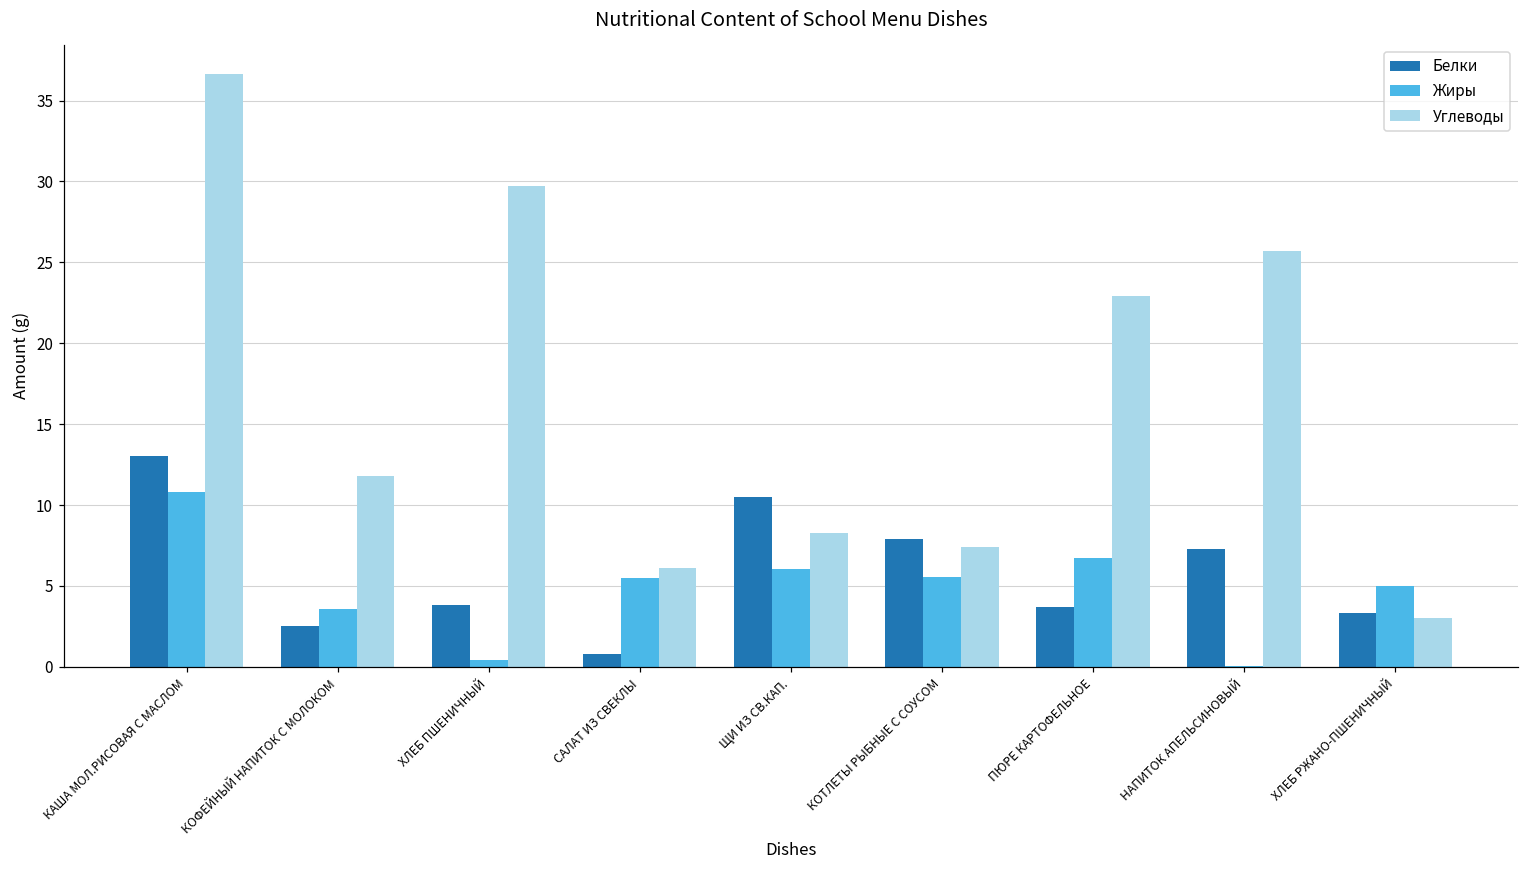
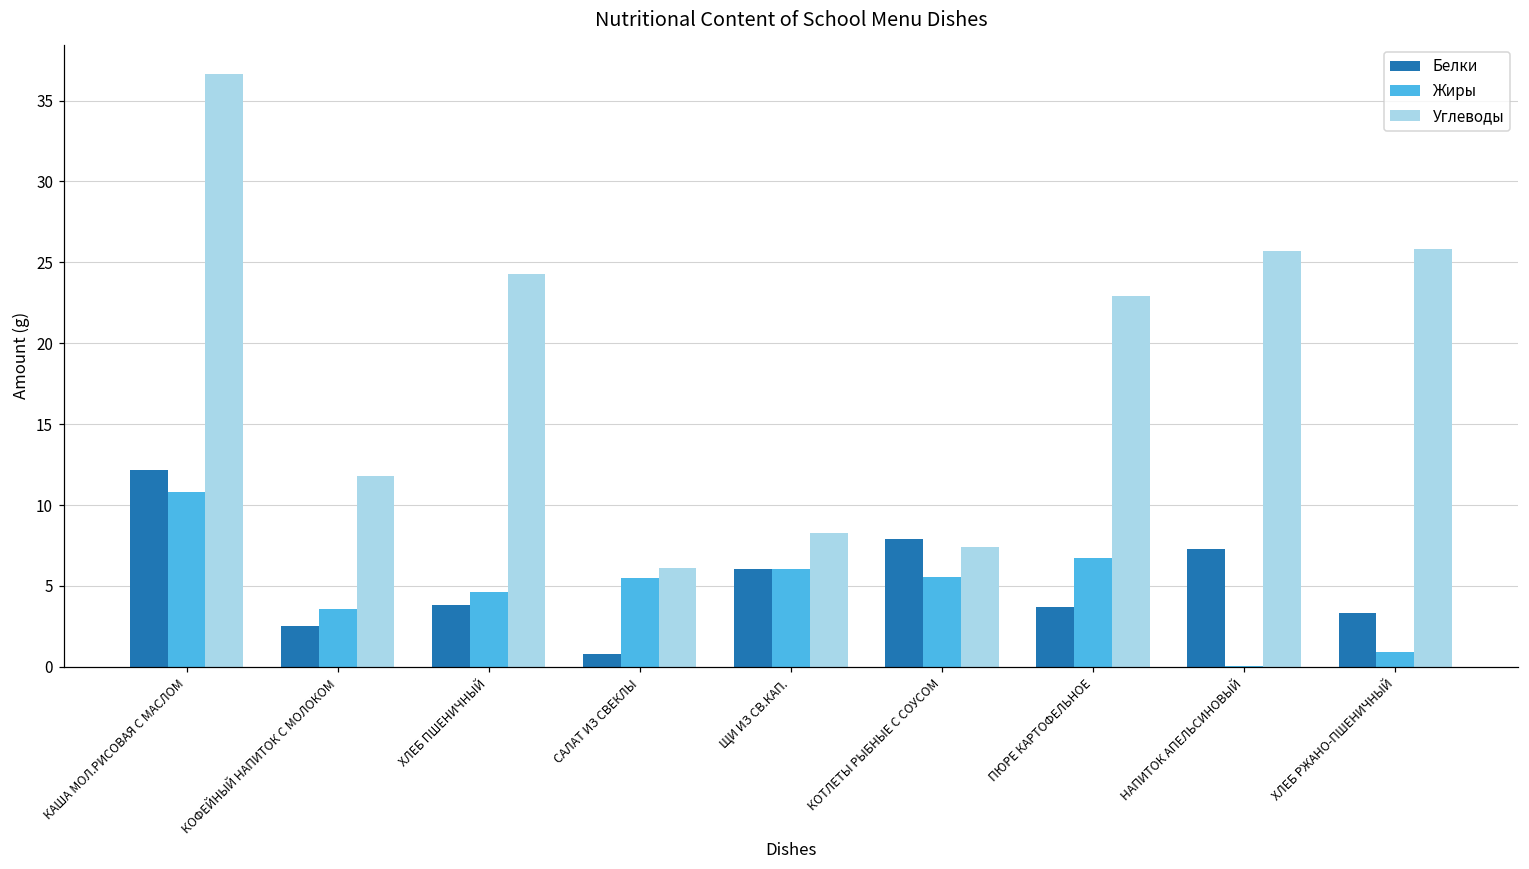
Белки, КАША МОЛ.РИСОВАЯ С МАСЛОМ: 13.1 -> 12.2
Жиры, ХЛЕБ ПШЕНИЧНЫЙ: 0.4 -> 4.6
Углеводы, ХЛЕБ ПШЕНИЧНЫЙ: 29.7 -> 24.3
Белки, ЩИ ИЗ СВ.КАП.: 10.5 -> 6.0
Жиры, ХЛЕБ РЖАНО-ПШЕНИЧНЫЙ: 5.0 -> 0.9
Углеводы, ХЛЕБ РЖАНО-ПШЕНИЧНЫЙ: 3.0 -> 25.8
